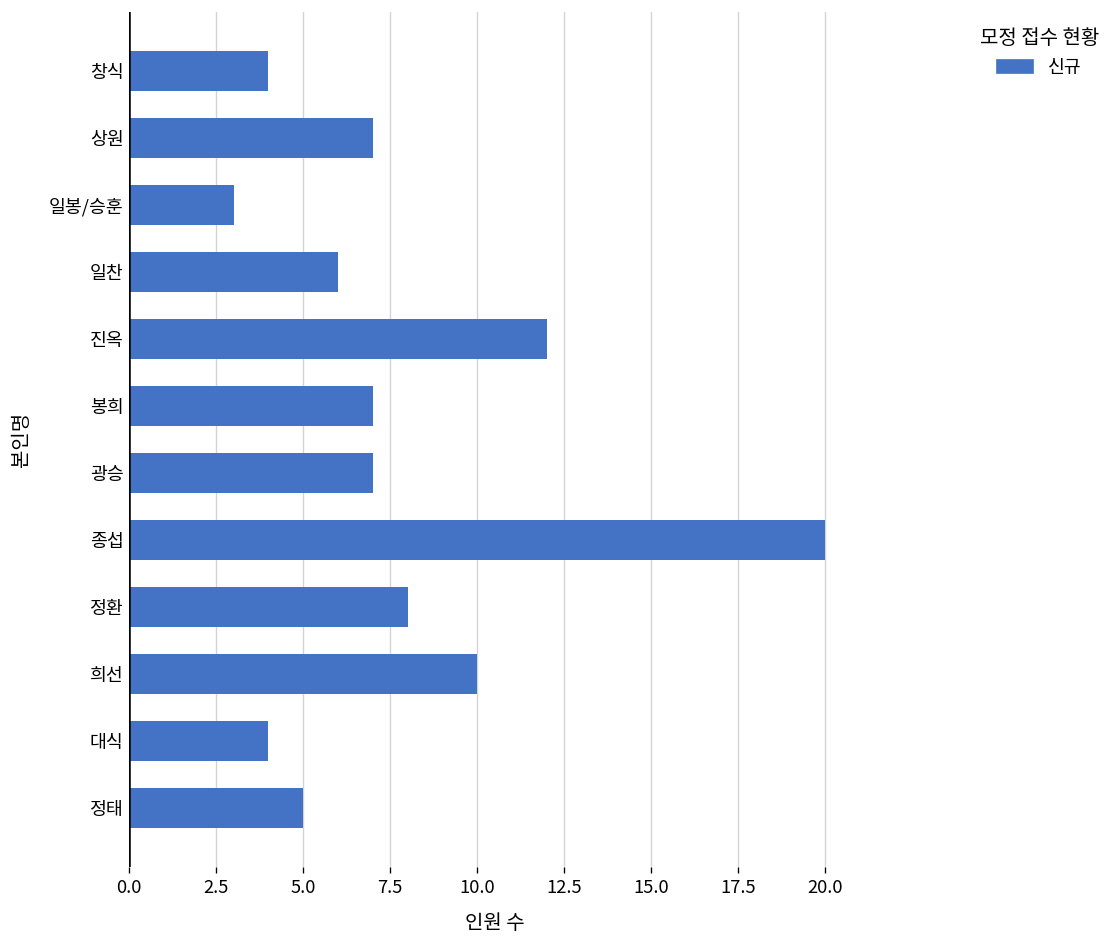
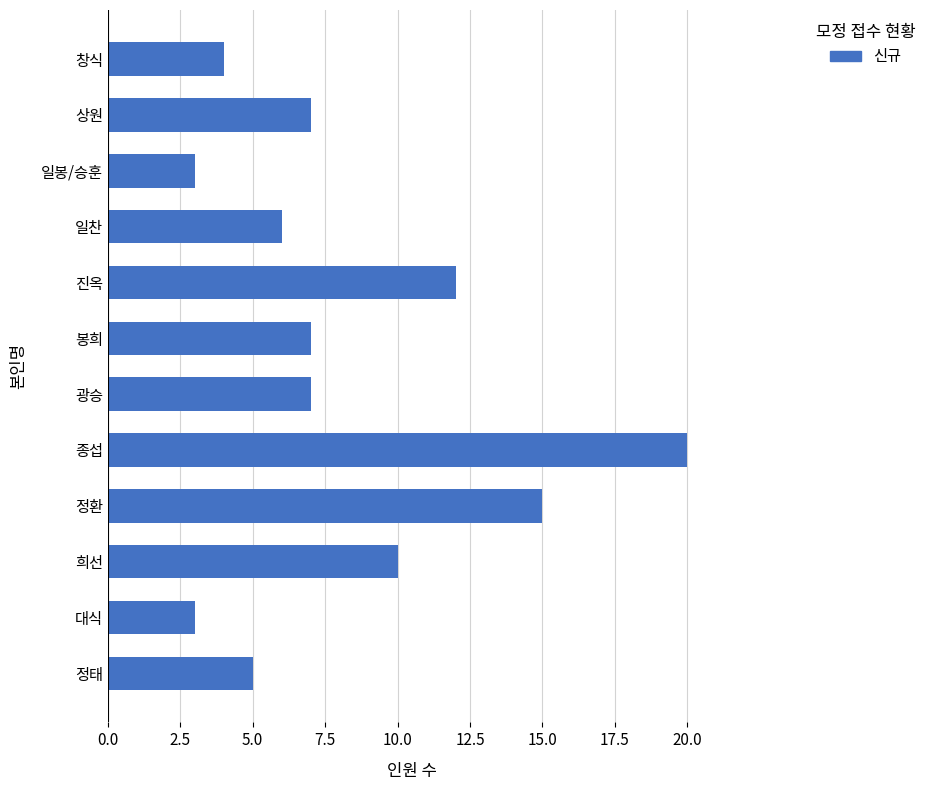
정환: 8 -> 15
대식: 4 -> 3
